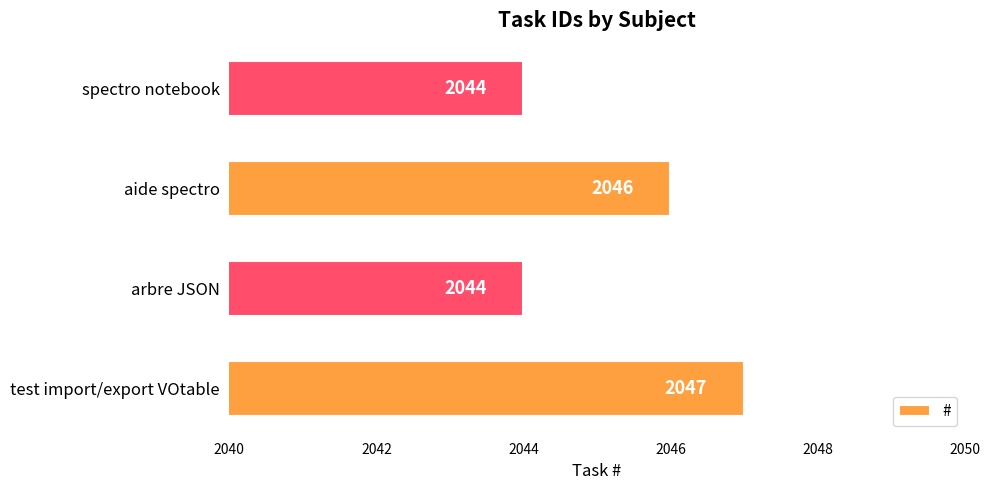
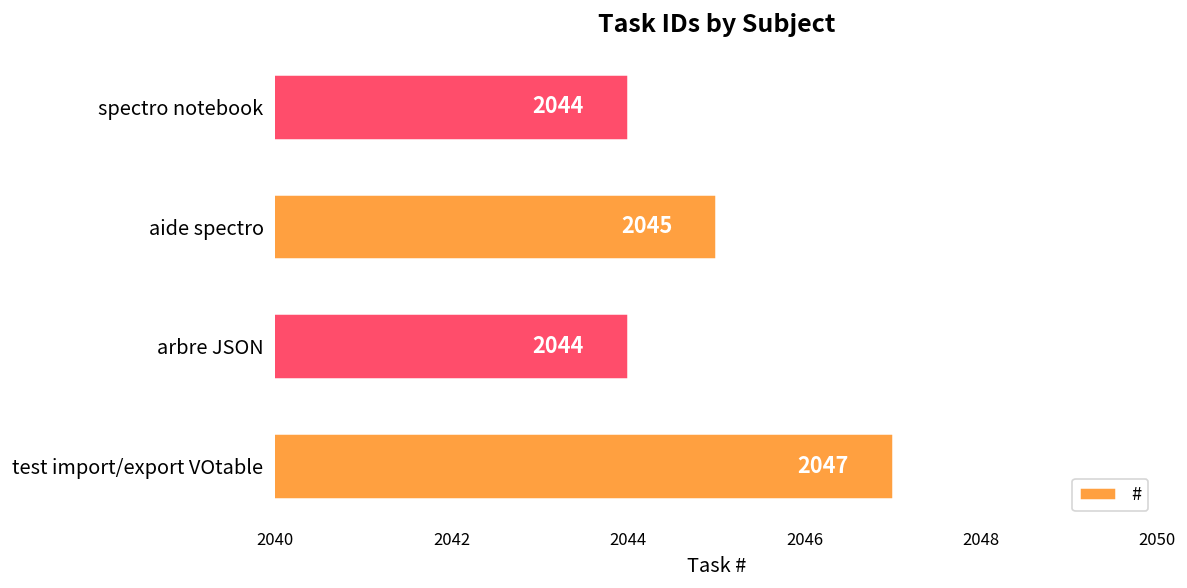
aide spectro: 2046 -> 2045
